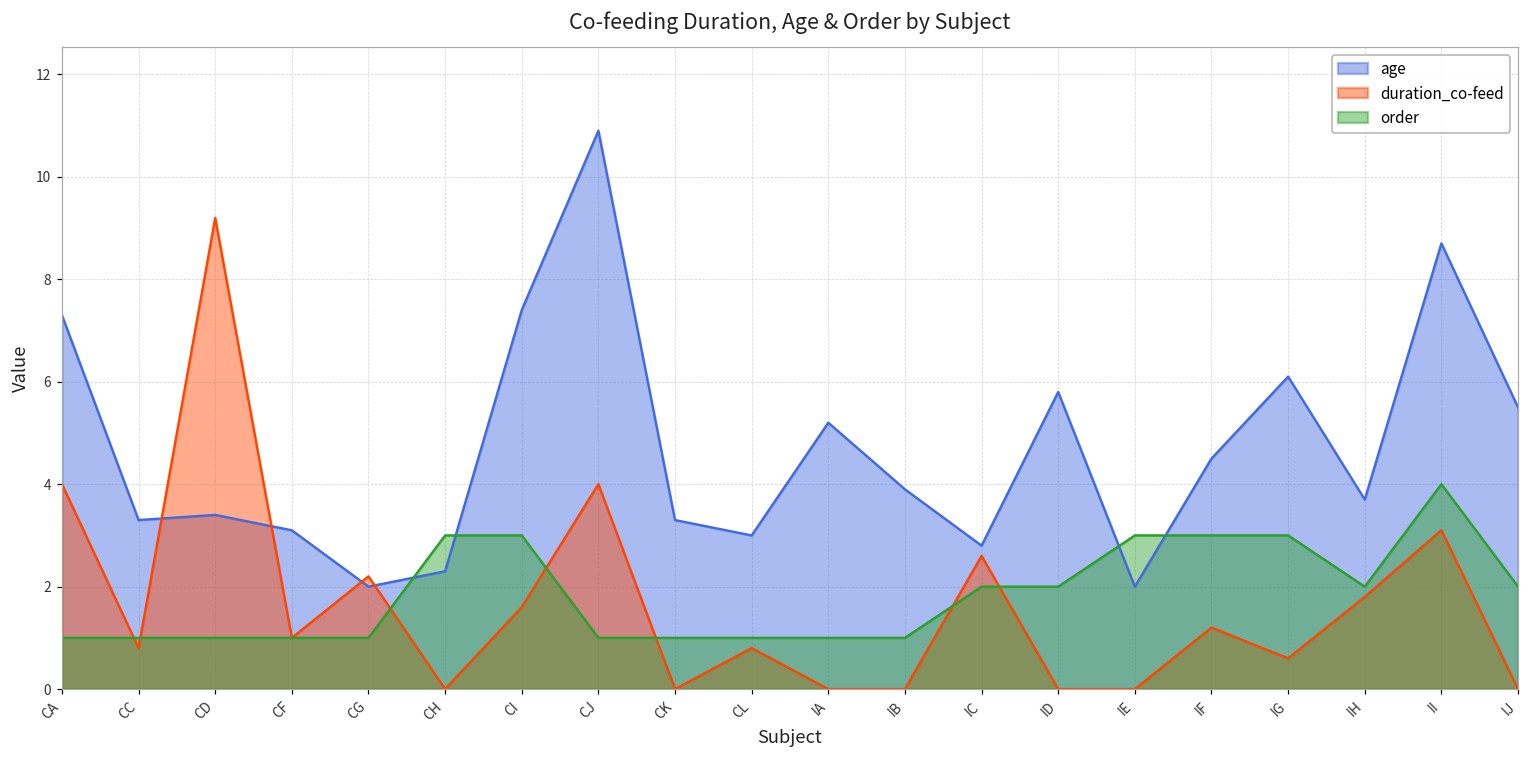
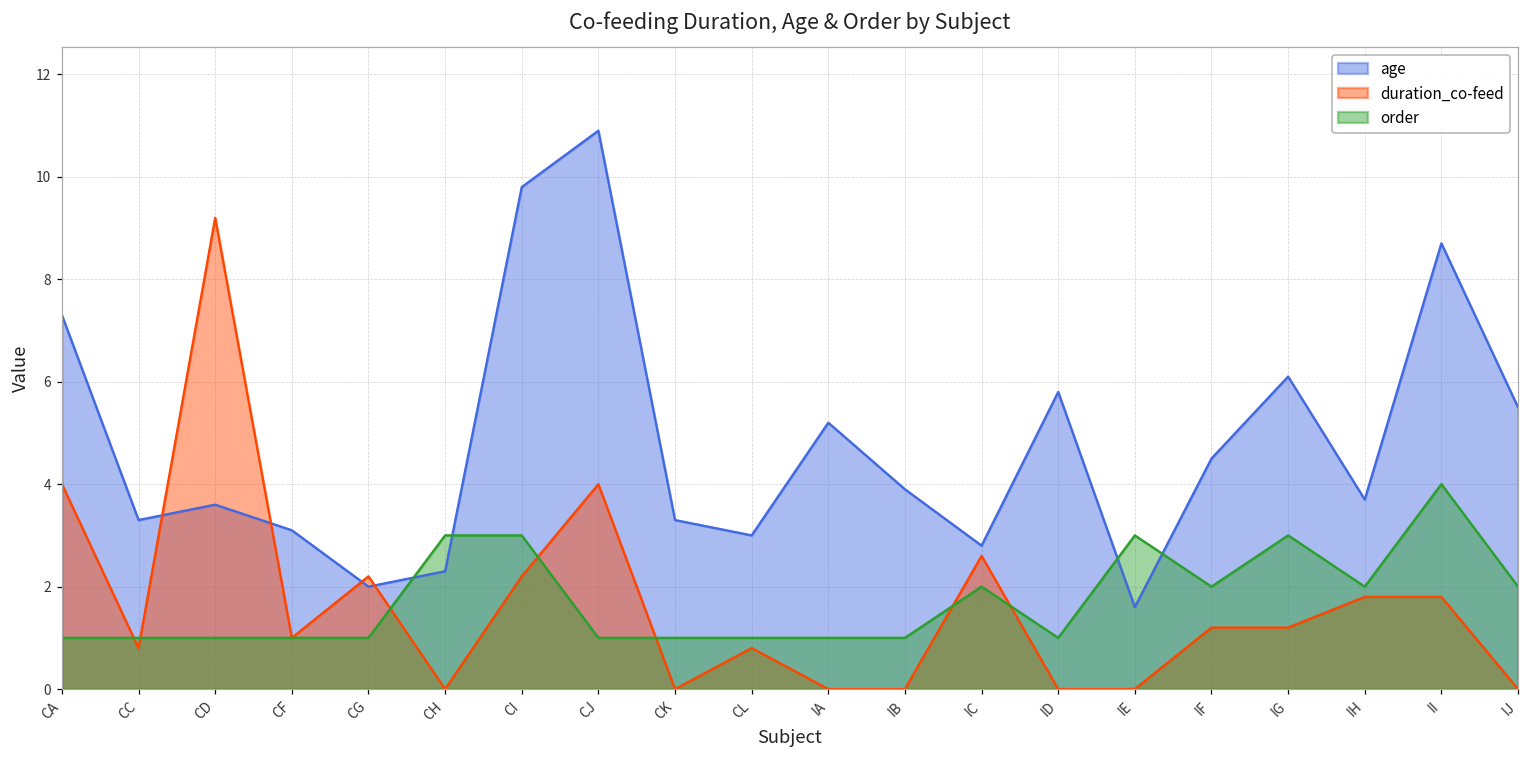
age, CD: 3.4 -> 3.6
age, CI: 7.4 -> 9.8
duration_co-feed, CI: 1.6 -> 2.2
order, ID: 2 -> 1
age, IE: 2.0 -> 1.6
order, IF: 3 -> 2
duration_co-feed, IG: 0.6 -> 1.2
duration_co-feed, II: 3.1 -> 1.8
